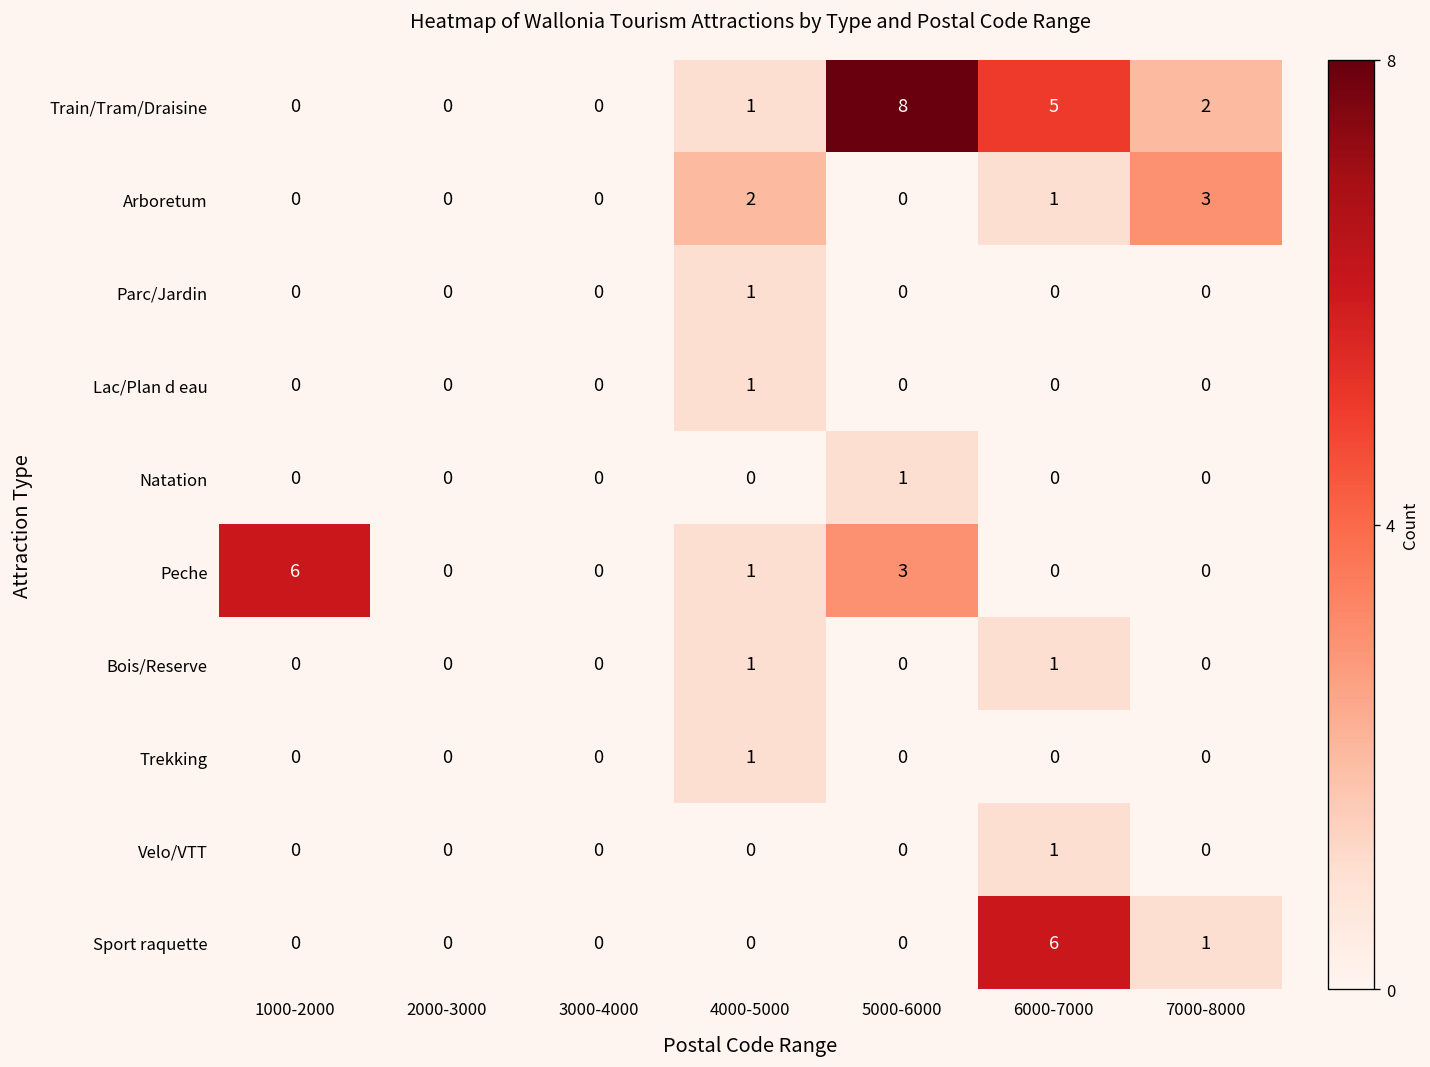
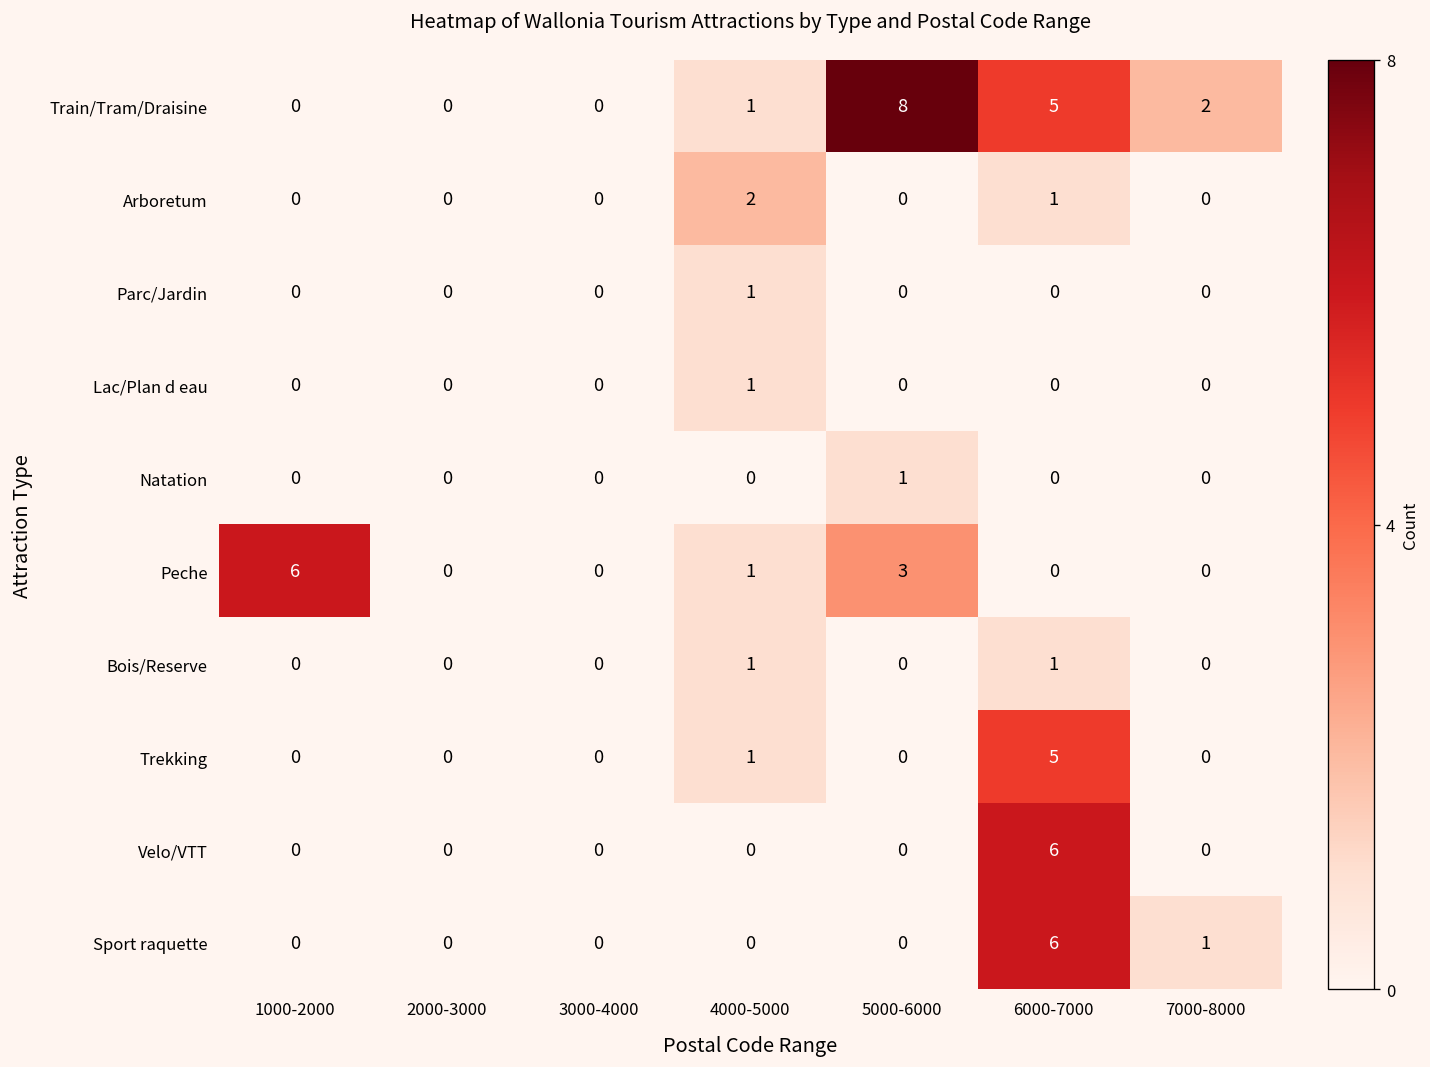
Arboretum, 7000-8000: 3 -> 0
Trekking, 6000-7000: 0 -> 5
Velo/VTT, 6000-7000: 1 -> 6
